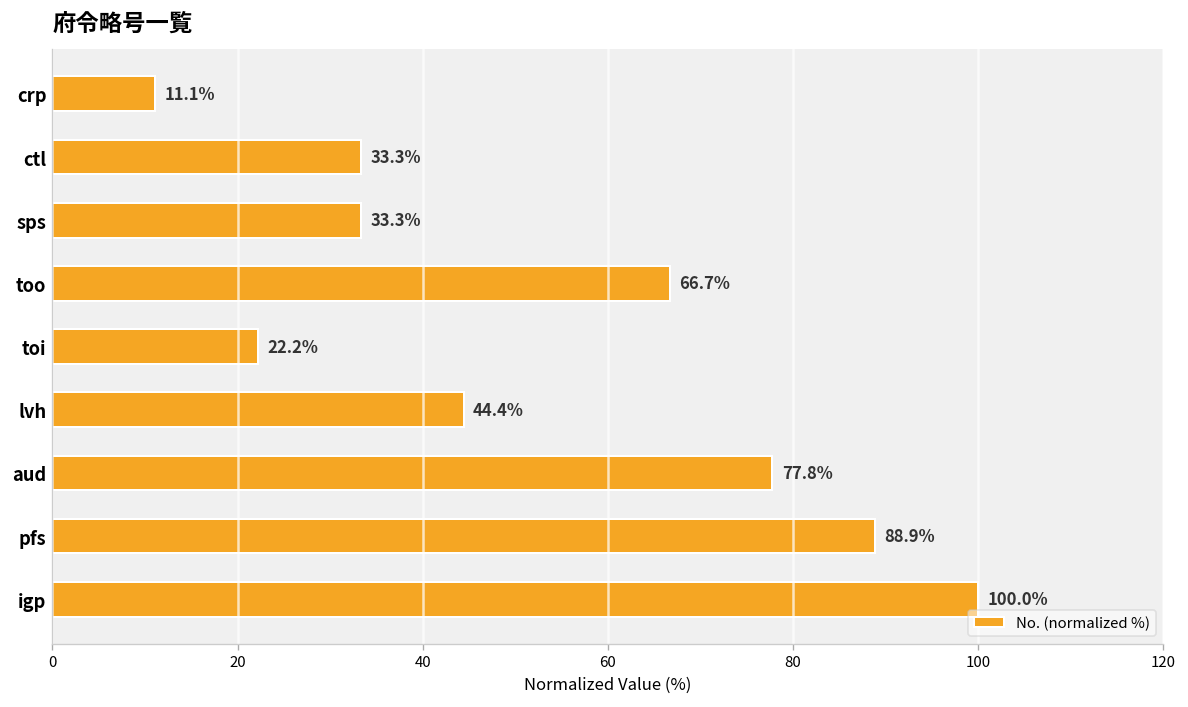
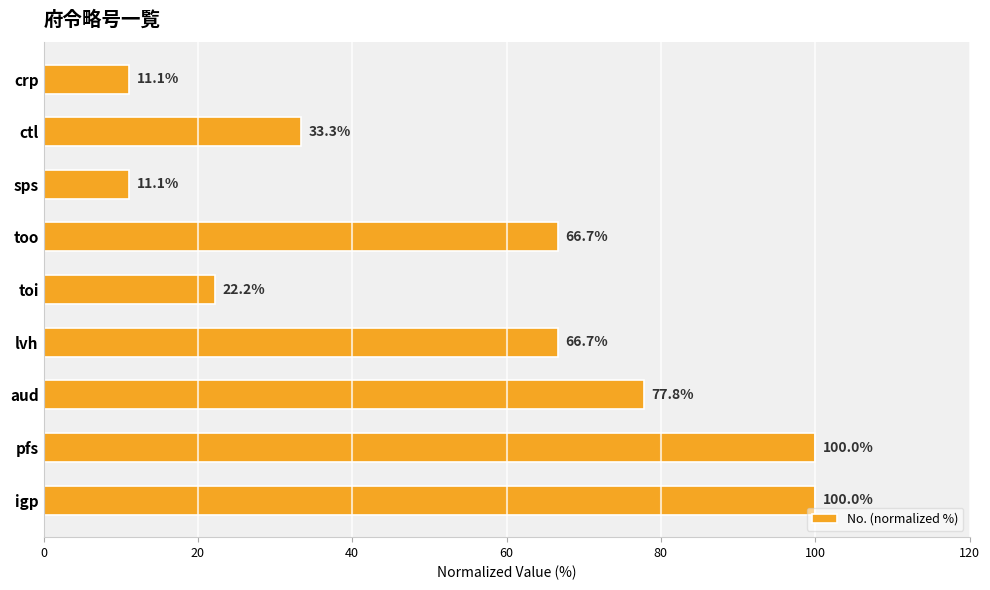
sps: 33.3% -> 11.1%
lvh: 44.4% -> 66.7%
pfs: 88.9% -> 100.0%
